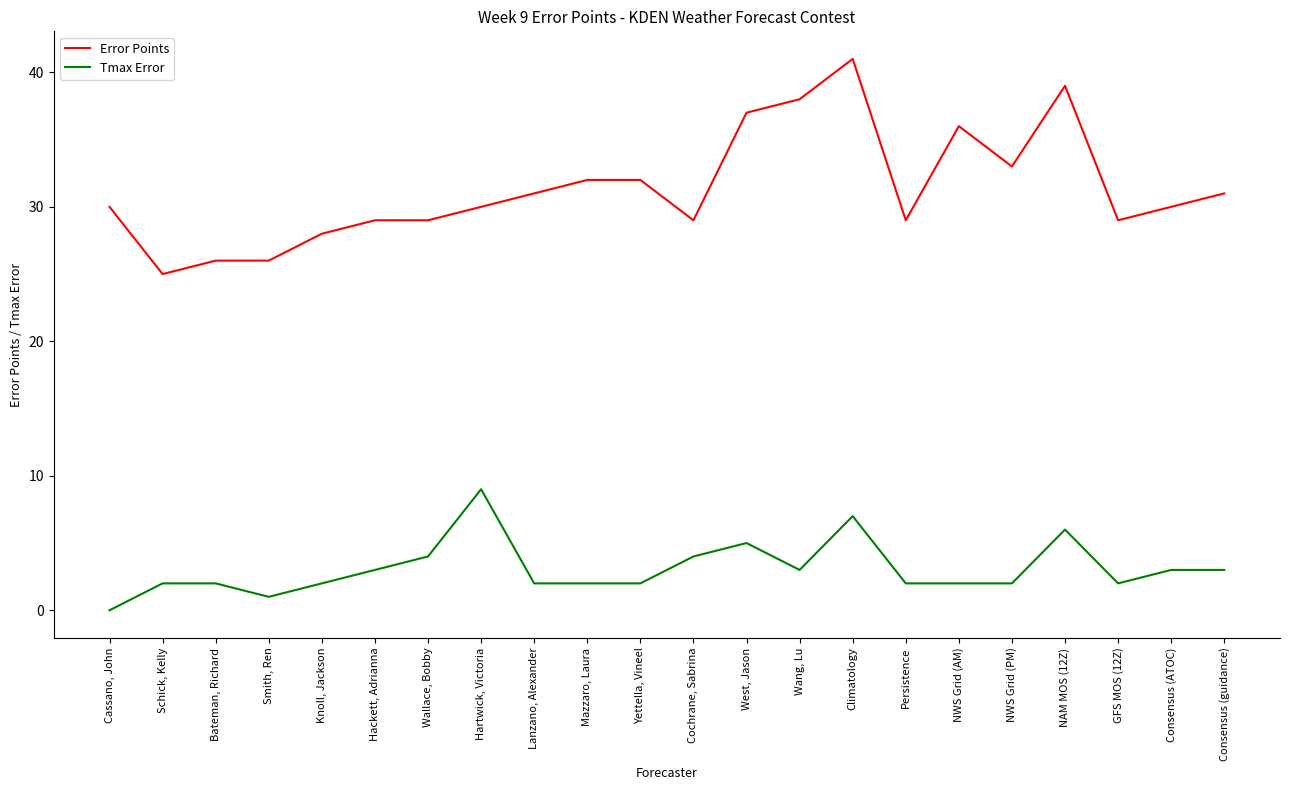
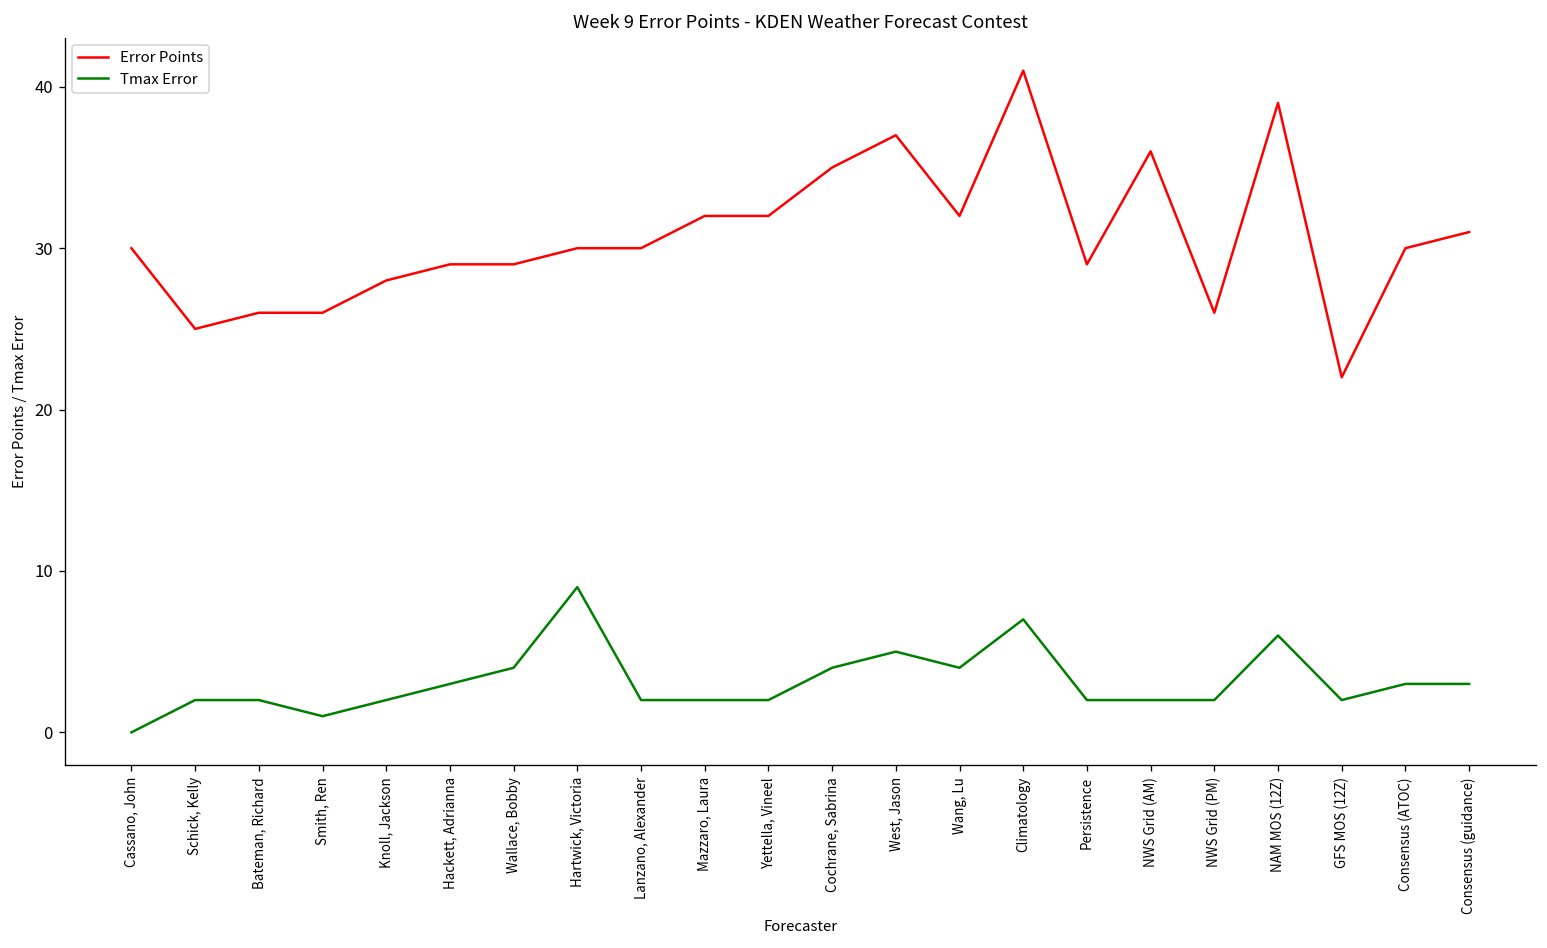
Error Points, Lanzano, Alexander: 31 -> 30
Error Points, Cochrane, Sabrina: 29 -> 35
Error Points, Wang, Lu: 38 -> 32
Tmax Error, Wang, Lu: 3 -> 4
Error Points, NWS Grid (PM): 33 -> 26
Error Points, GFS MOS (12Z): 29 -> 22
